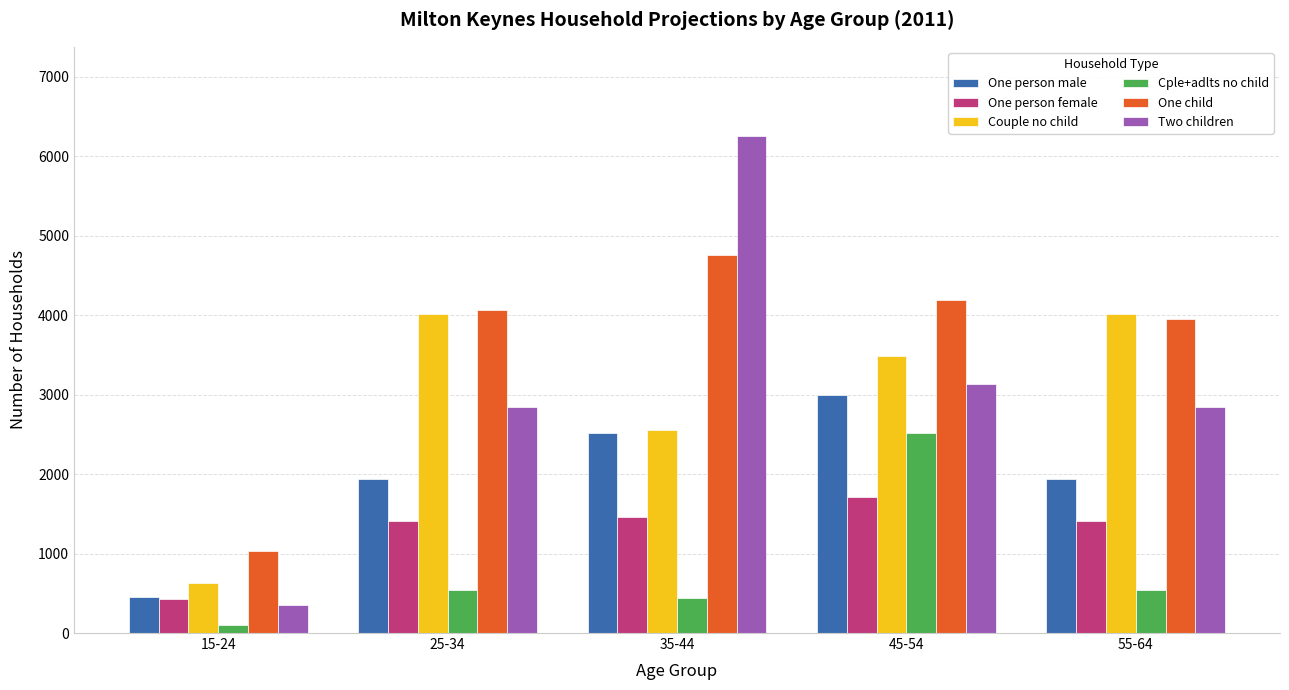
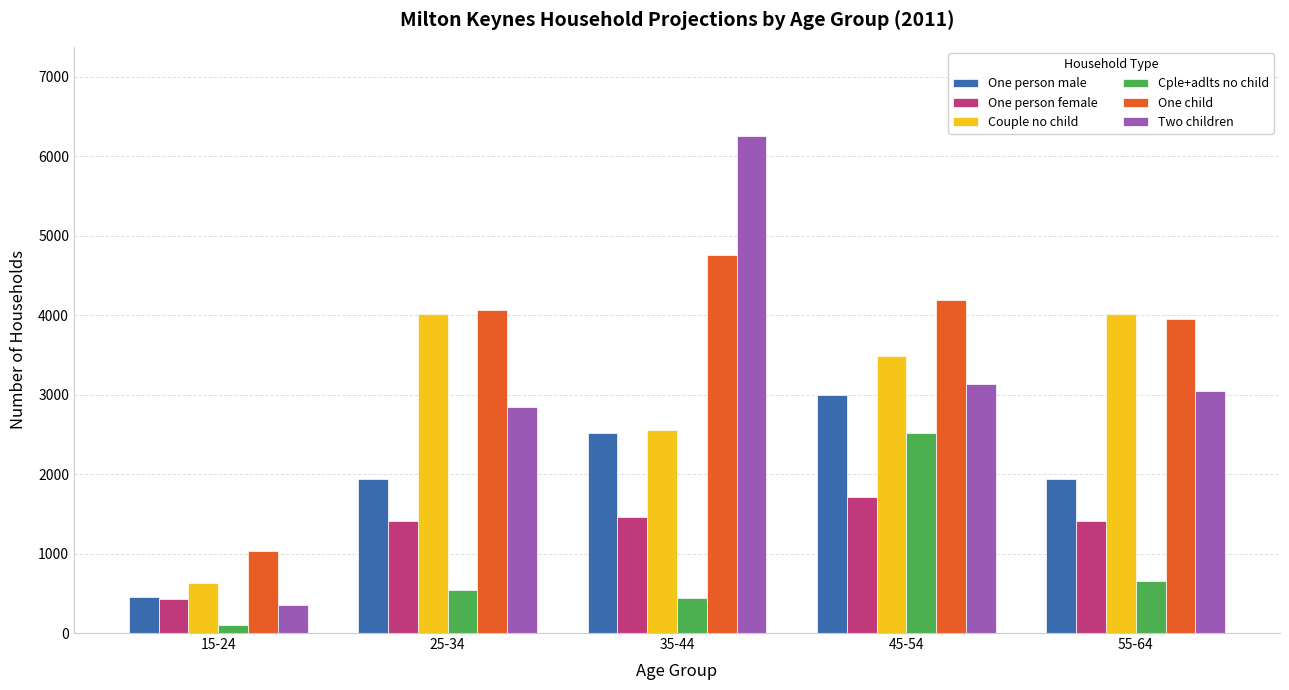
Cple+adlts no child, 55-64: 500 -> 700
Two children, 55-64: 2800 -> 3000
